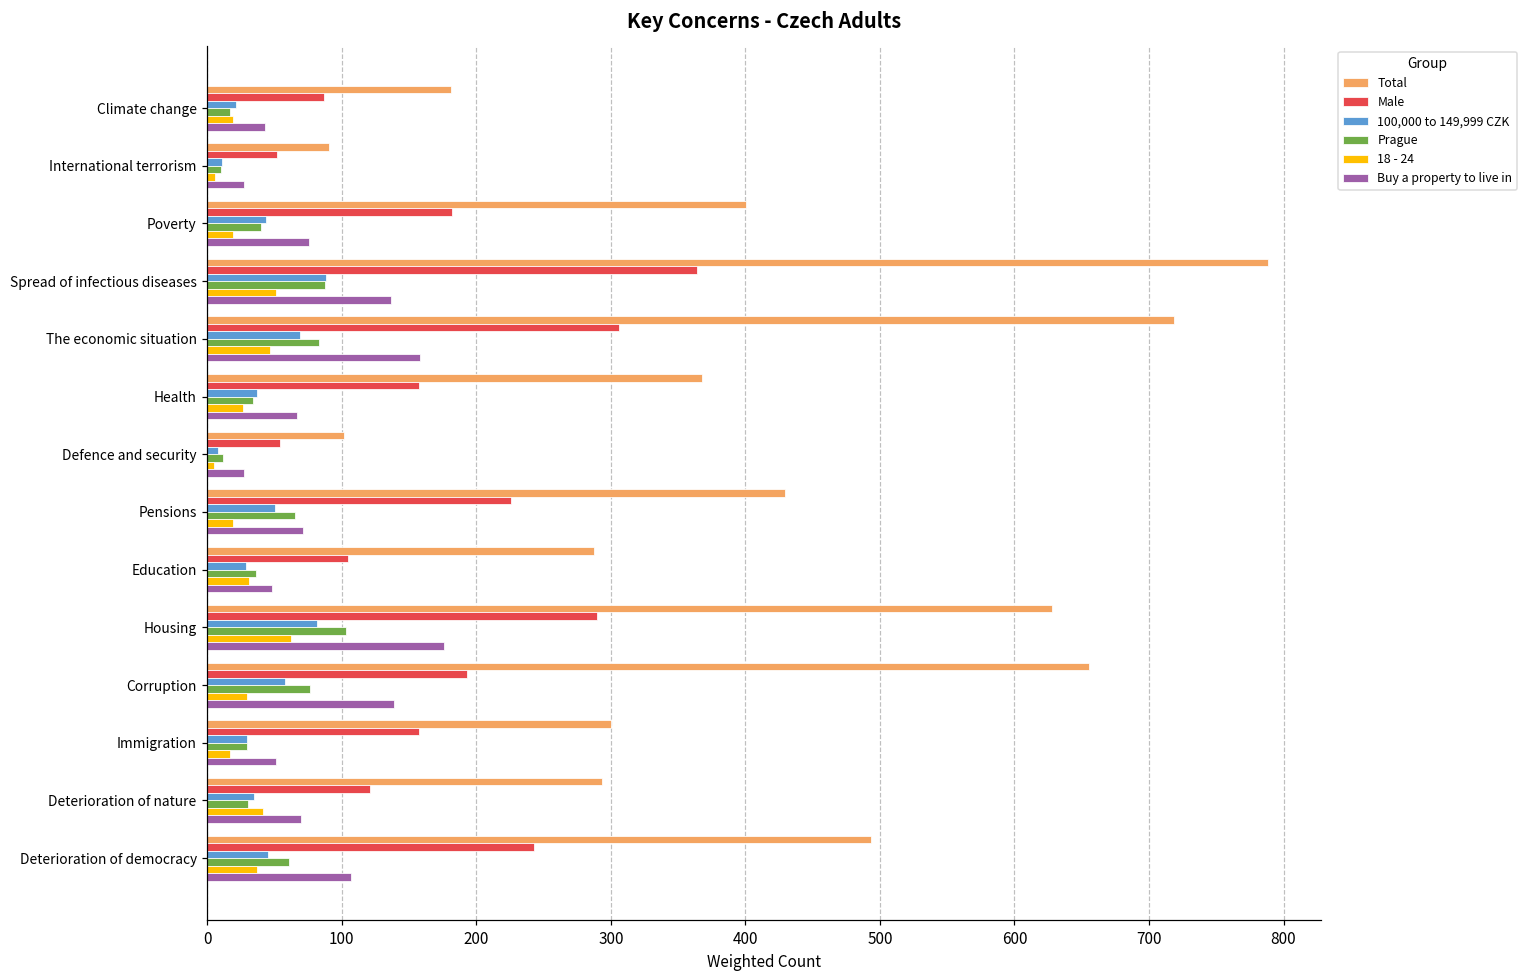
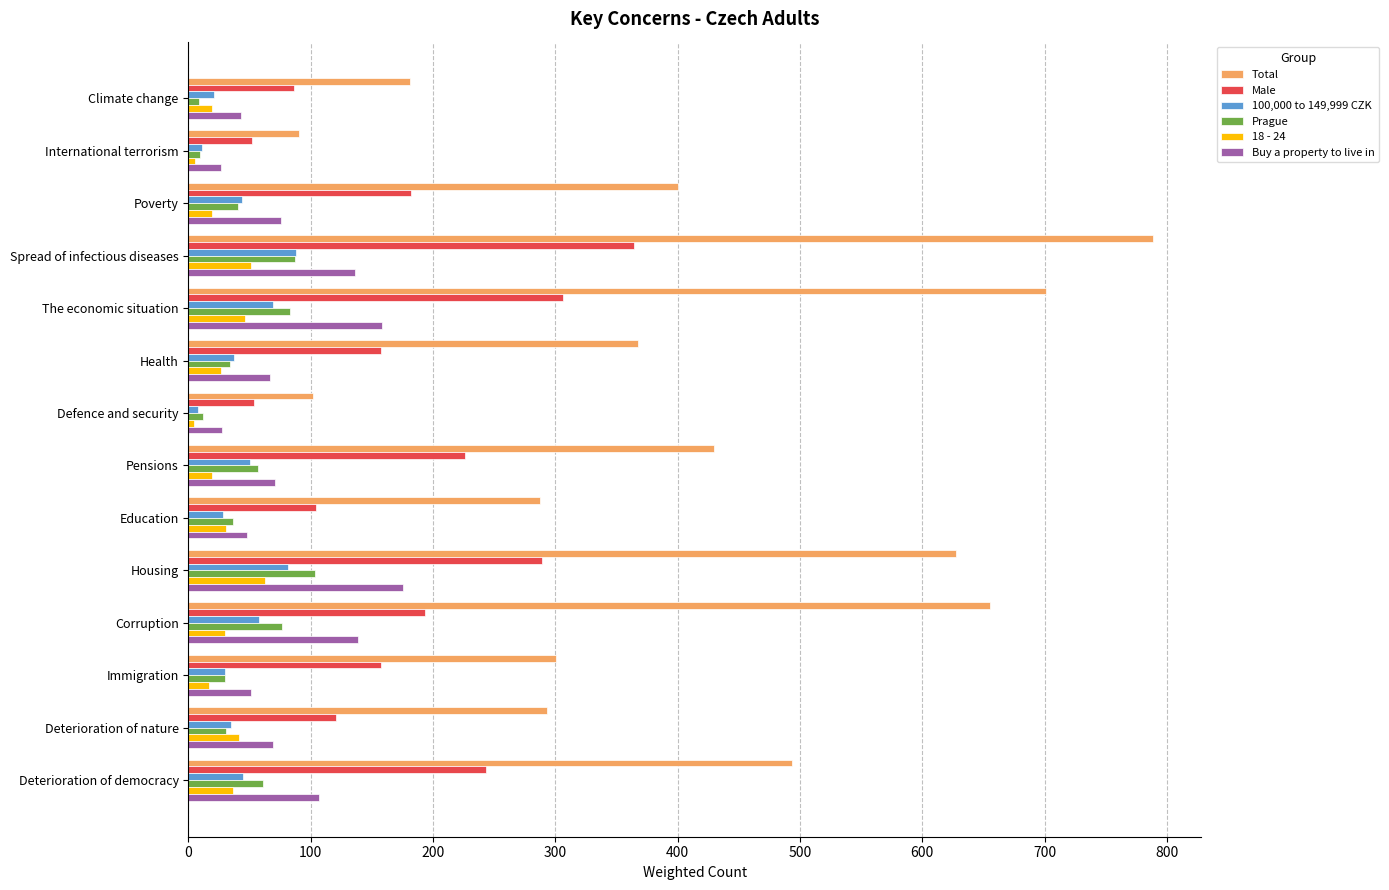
Prague, Climate change: 17 -> 9
Total, The economic situation: 719 -> 701
Prague, Pensions: 65 -> 57
